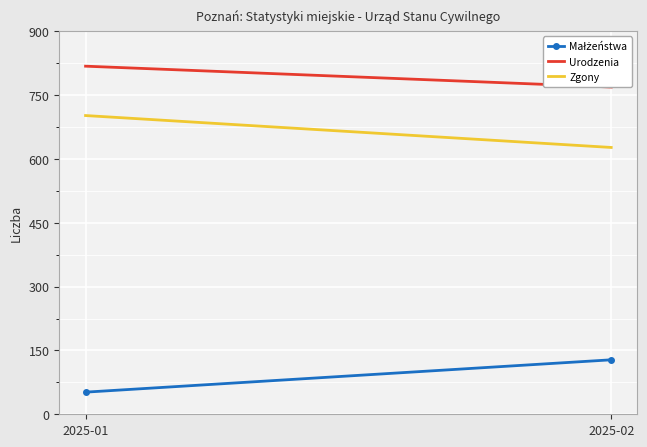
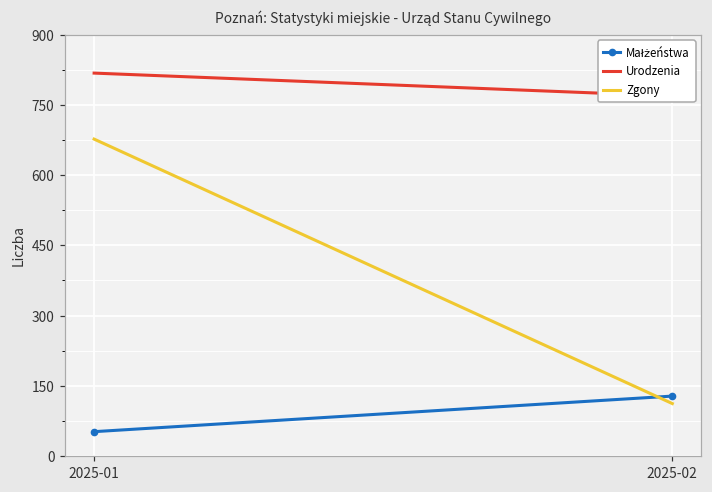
Zgony, 2025-01: 700 -> 680
Zgony, 2025-02: 630 -> 110
